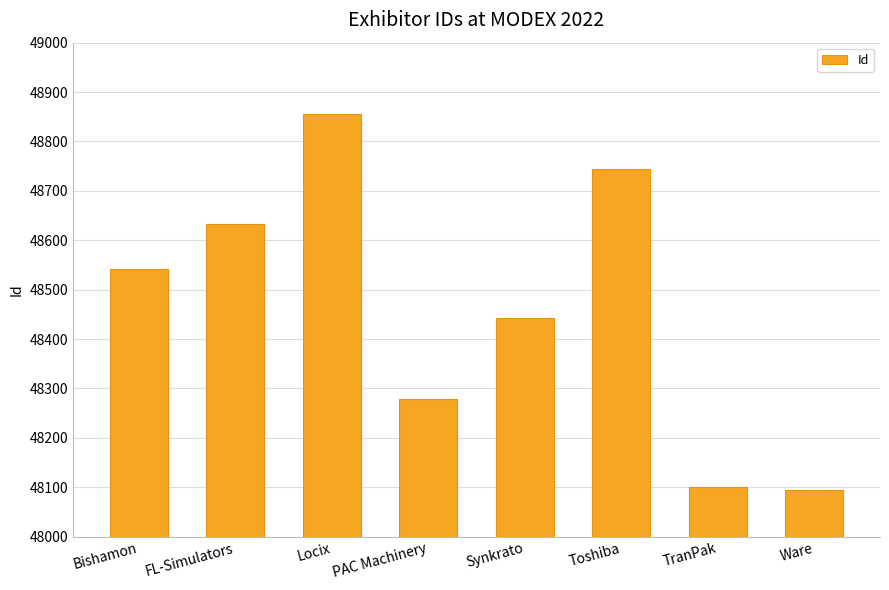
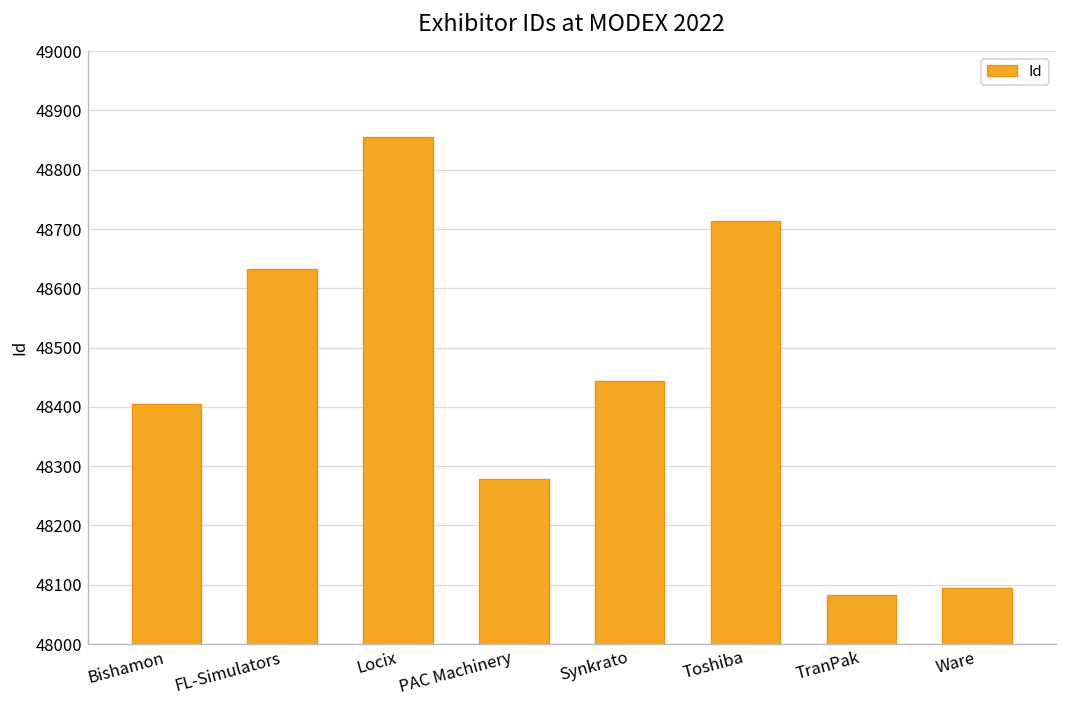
Bishamon: 48540 -> 48410
Toshiba: 48750 -> 48710
TranPak: 48100 -> 48080
